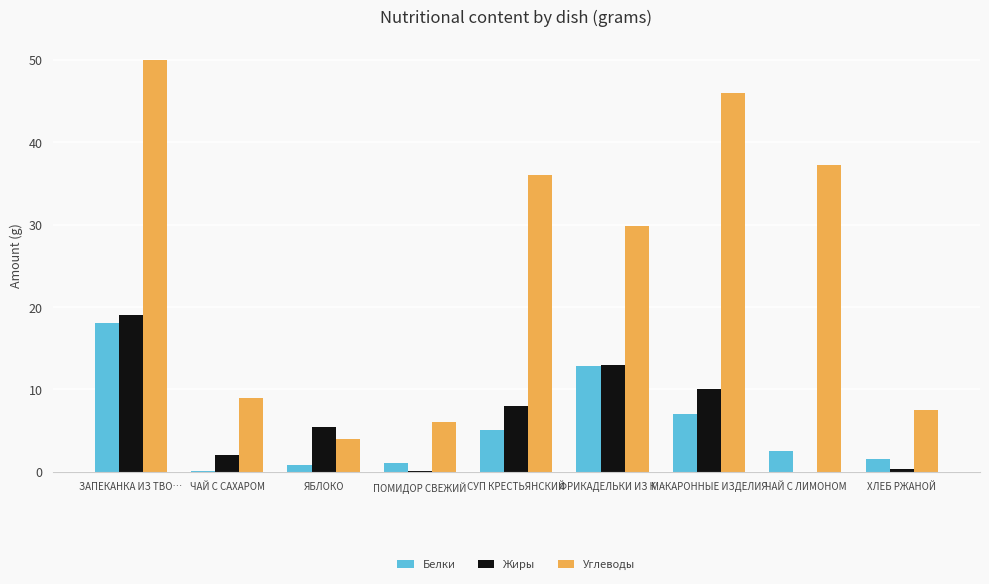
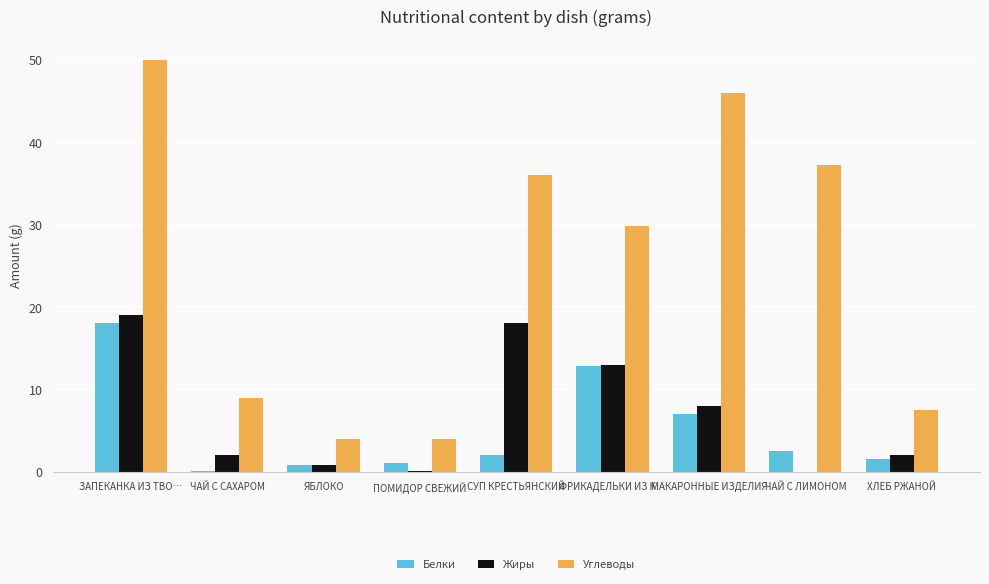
Жиры, ЯБЛОКО: 5 -> 1
Углеводы, ПОМИДОР СВЕЖИЙ: 6 -> 4
Белки, СУП КРЕСТЬЯНСКИЙ: 5 -> 2
Жиры, СУП КРЕСТЬЯНСКИЙ: 8 -> 18
Жиры, МАКАРОННЫЕ ИЗДЕЛИЯ: 10 -> 8
Жиры, ХЛЕБ РЖАНОЙ: 0 -> 2
